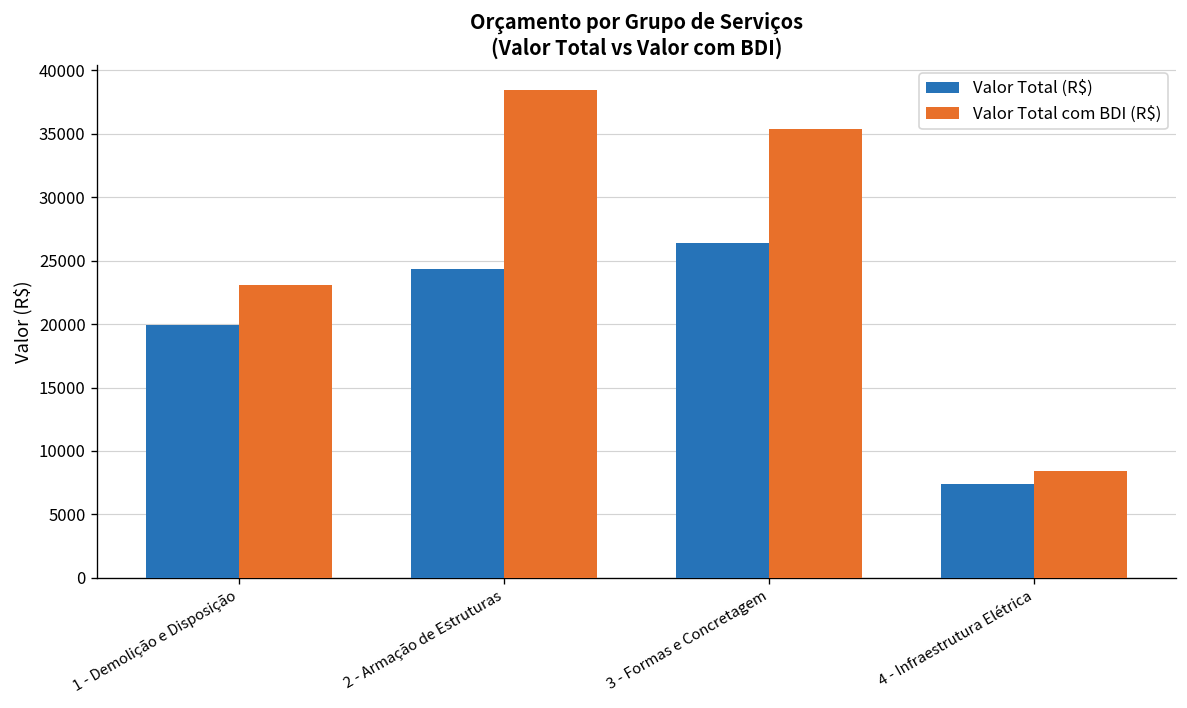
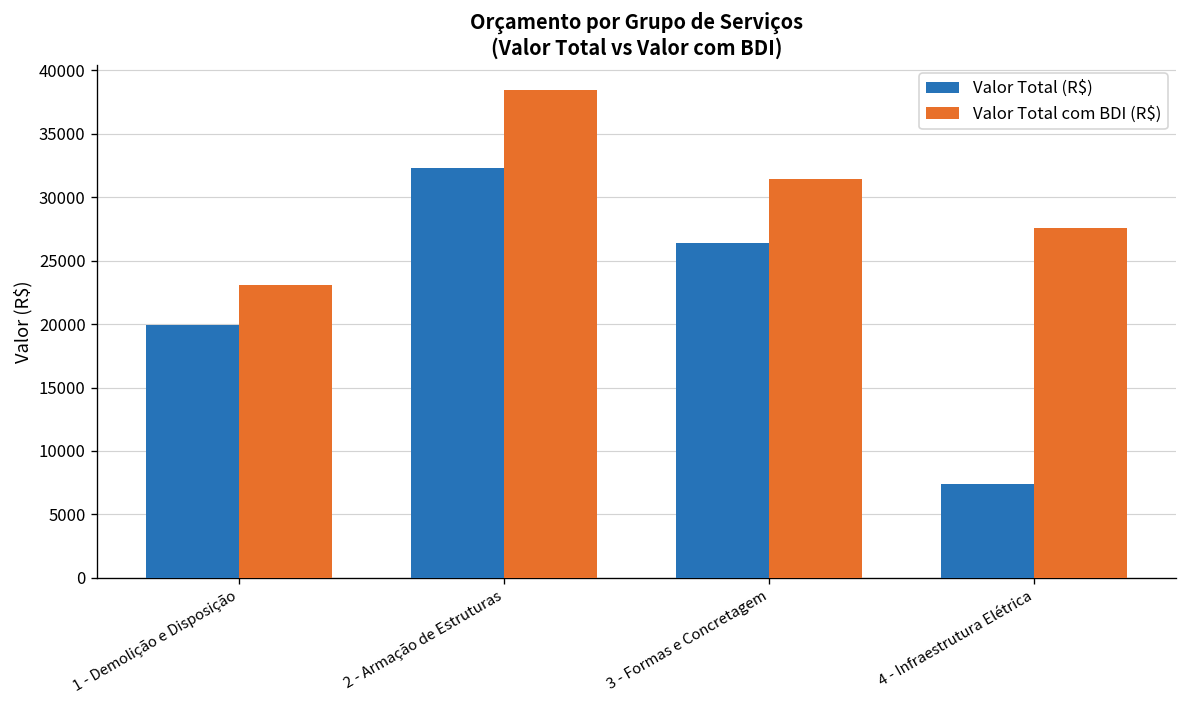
Valor Total (R$), 2 - Armação de Estruturas: 24300 -> 32300
Valor Total com BDI (R$), 3 - Formas e Concretagem: 35400 -> 31400
Valor Total com BDI (R$), 4 - Infraestrutura Elétrica: 8500 -> 27600
